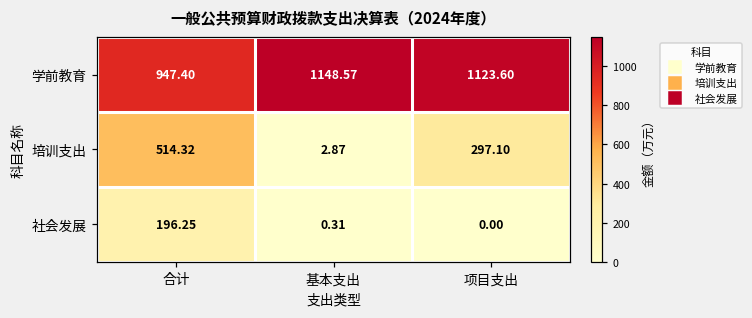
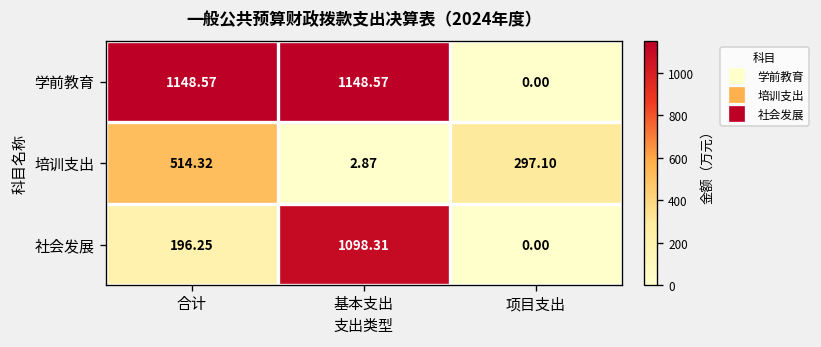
学前教育, 合计: 947.40 -> 1148.57
学前教育, 项目支出: 1123.60 -> 0.00
社会发展, 基本支出: 0.31 -> 1098.31
